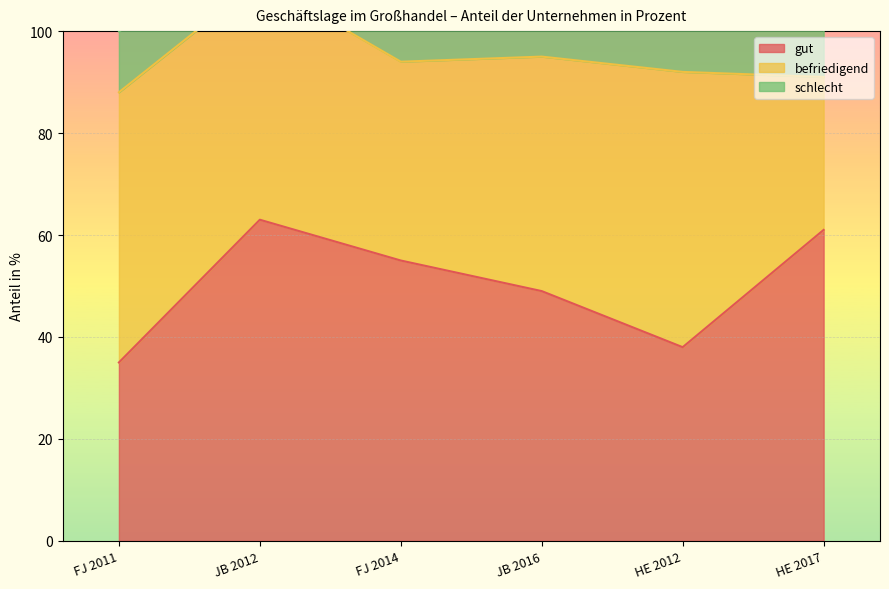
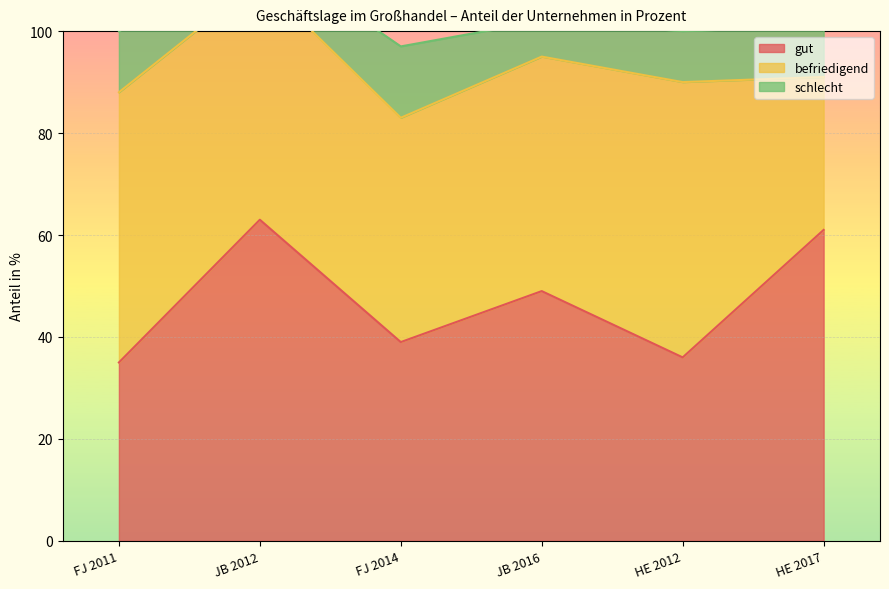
gut, FJ 2014: 55 -> 39
befriedigend, FJ 2014: 39 -> 44
gut, HE 2012: 38 -> 36
